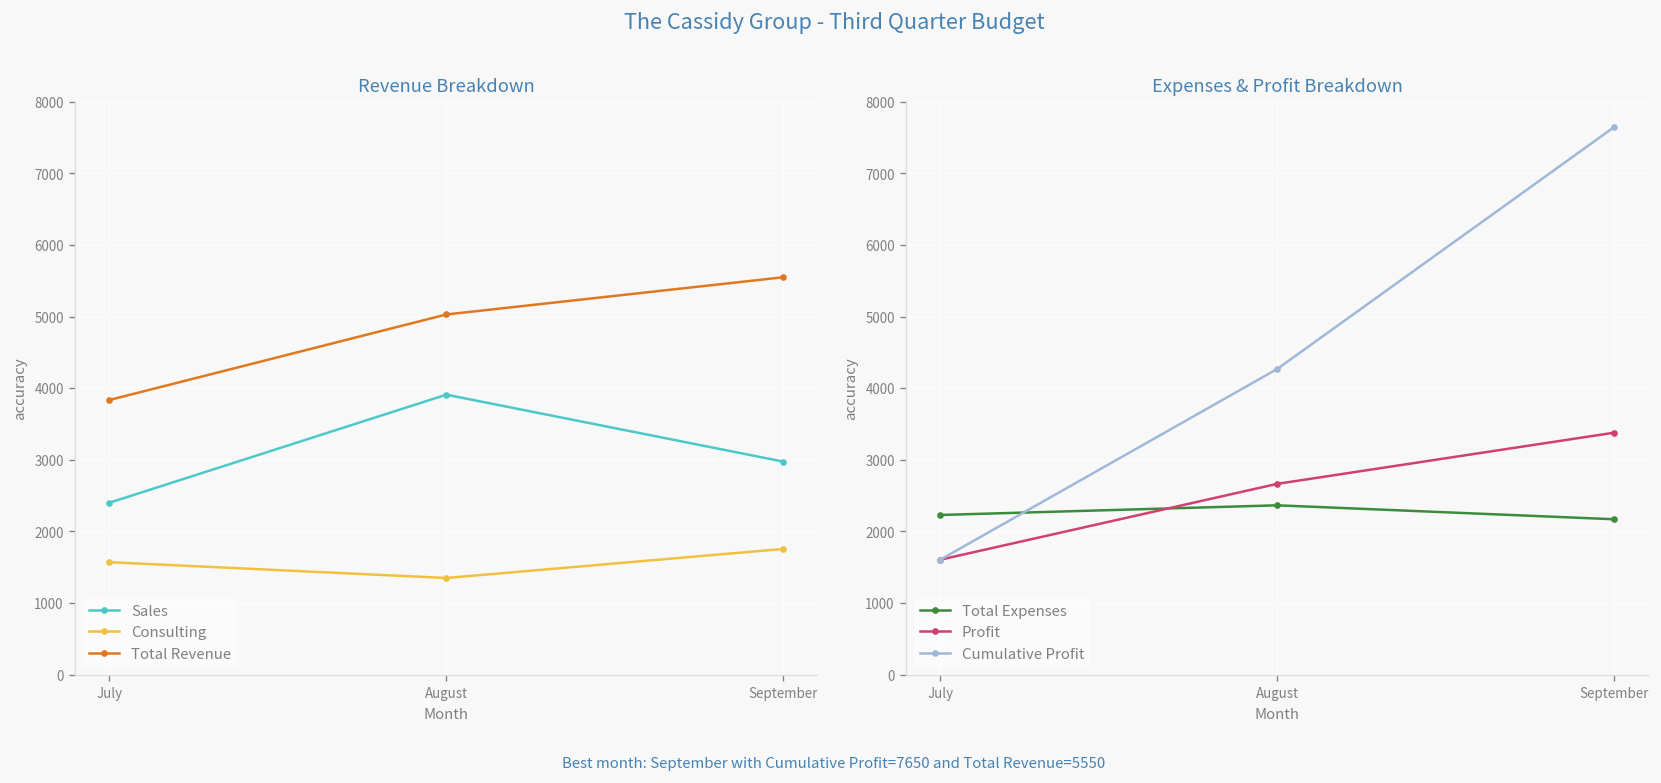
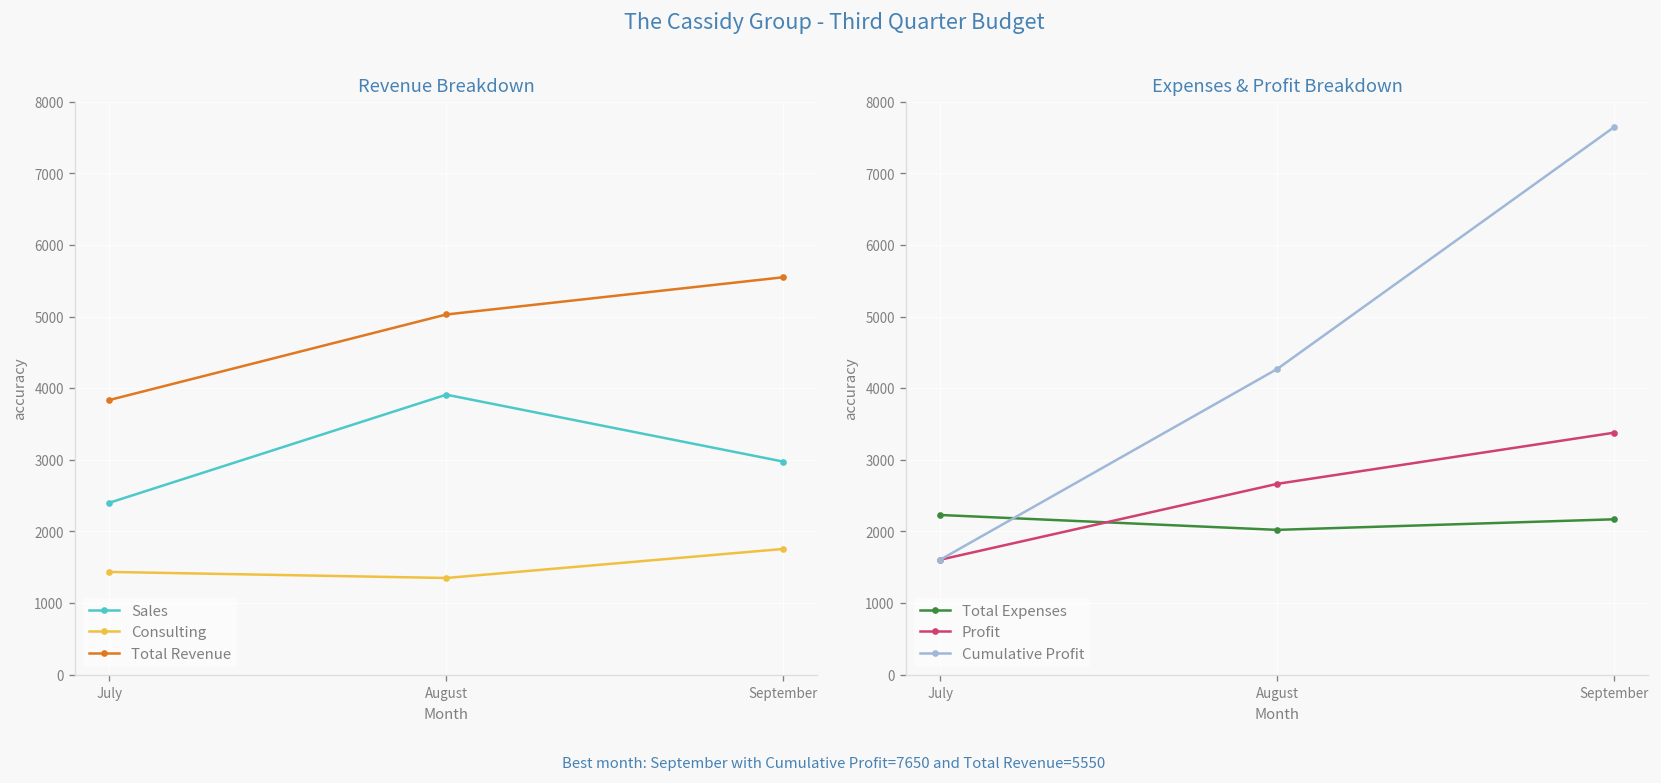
Revenue Breakdown, Consulting, July: 1600 -> 1400
Expenses & Profit Breakdown, Total Expenses, August: 2400 -> 2000
